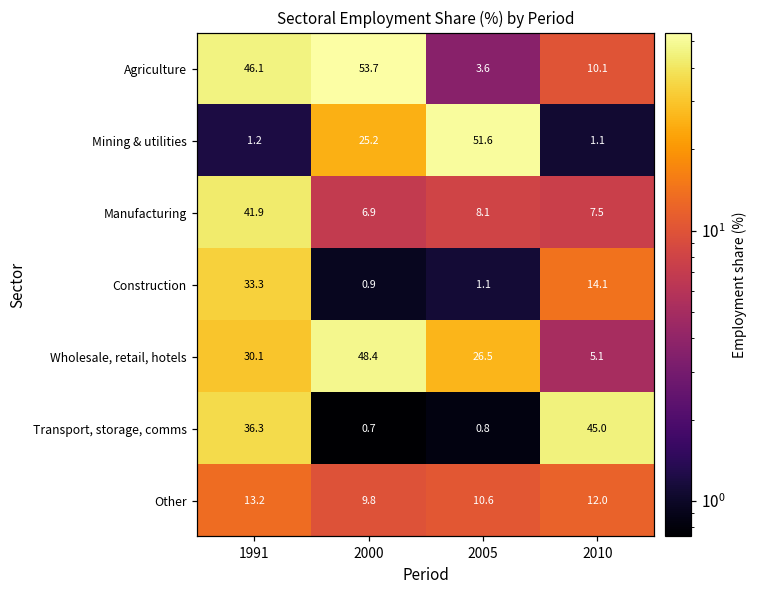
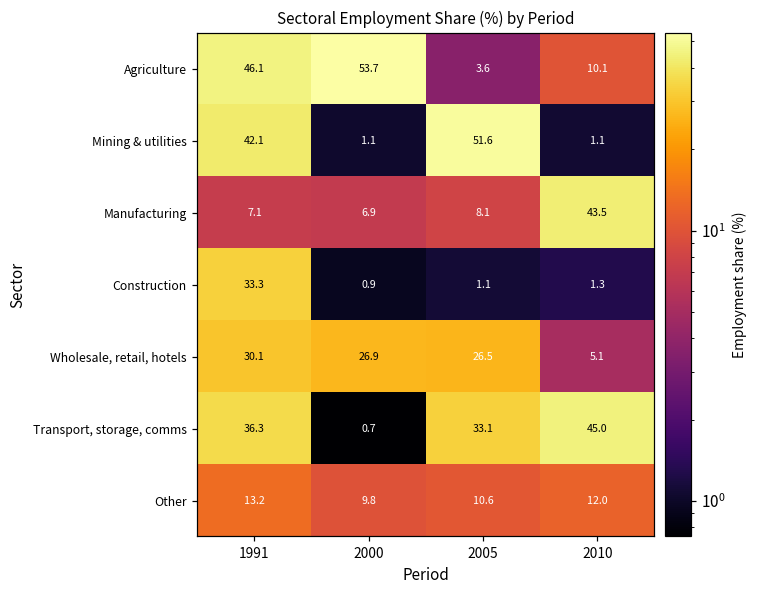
Mining & utilities, 1991: 1.2 -> 42.1
Mining & utilities, 2000: 25.2 -> 1.1
Manufacturing, 1991: 41.9 -> 7.1
Manufacturing, 2010: 7.5 -> 43.5
Construction, 2010: 14.1 -> 1.3
Wholesale, retail, hotels, 2000: 48.4 -> 26.9
Transport, storage, comms, 2005: 0.8 -> 33.1
